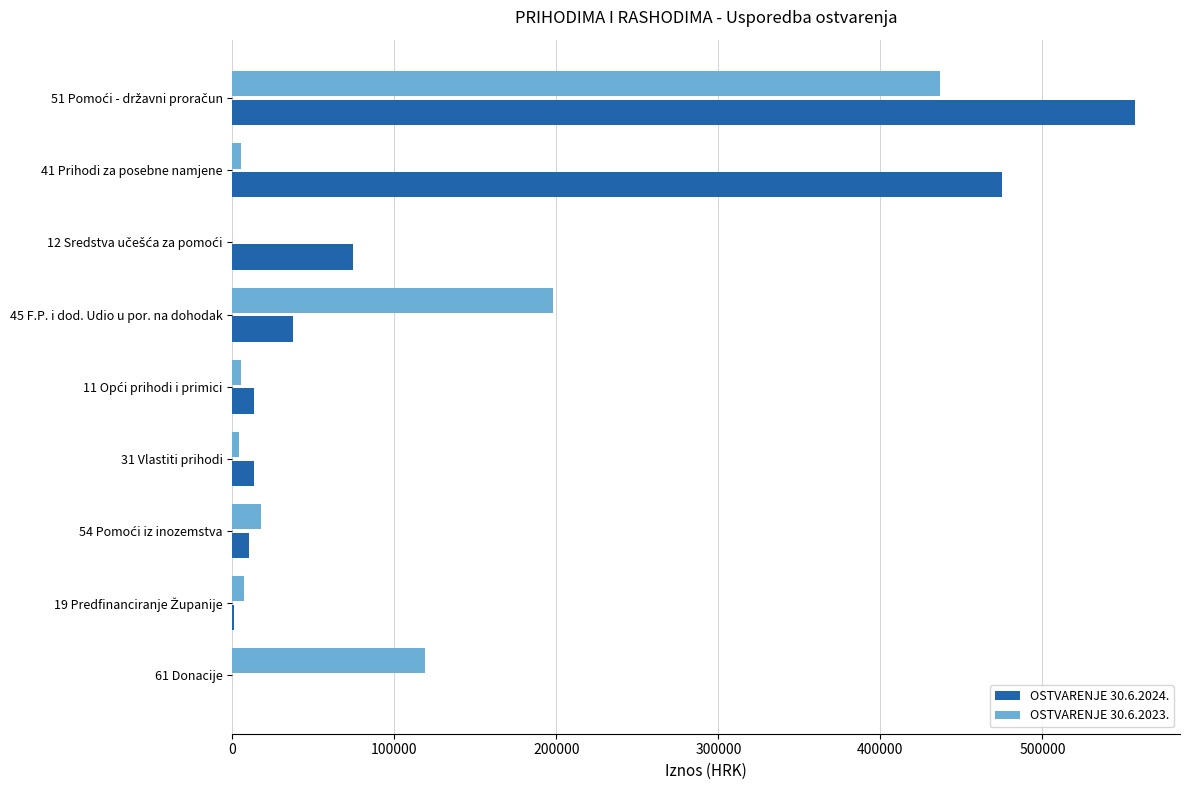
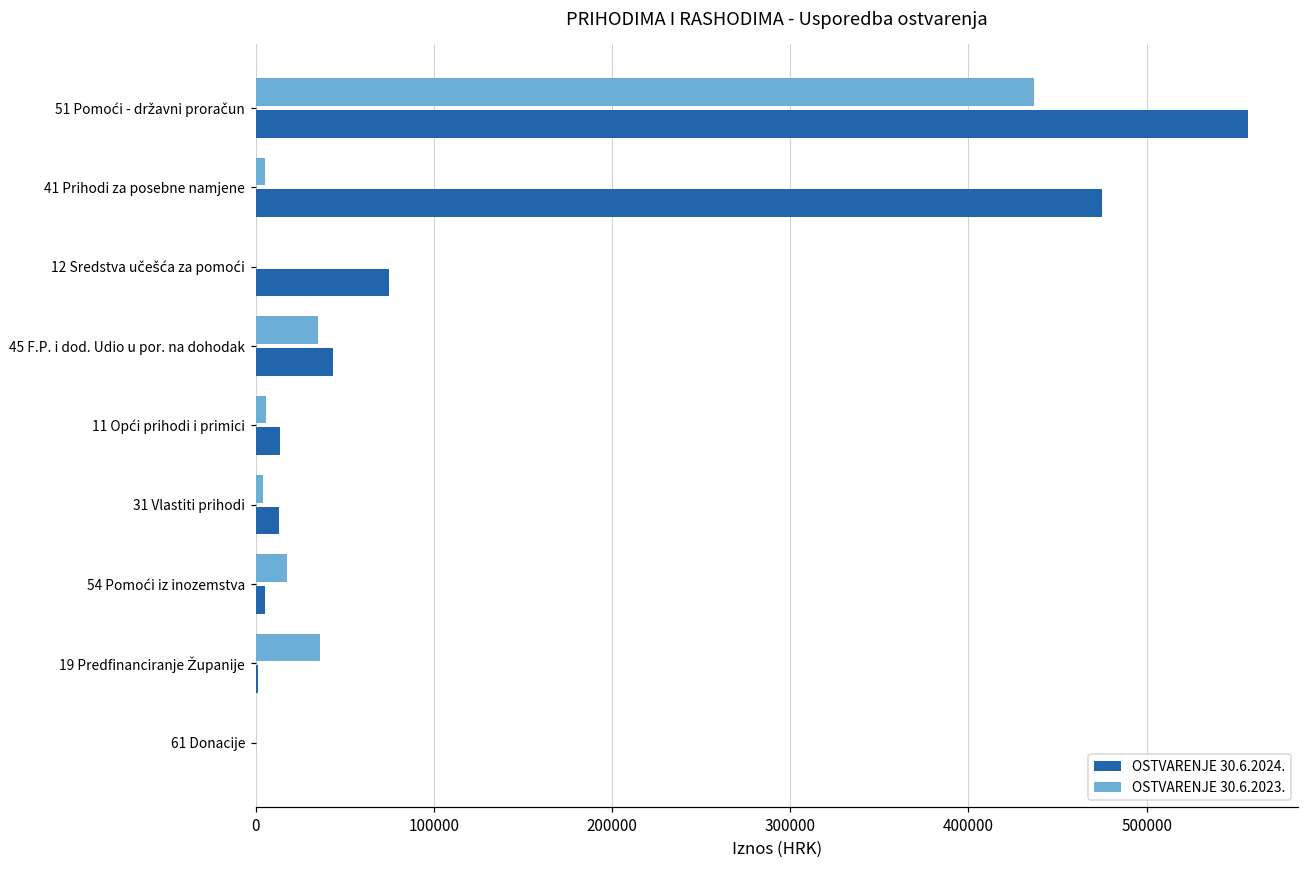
OSTVARENJE 30.6.2023., 45 F.P. i dod. Udio u por. na dohodak: 198000 -> 35000
OSTVARENJE 30.6.2024., 45 F.P. i dod. Udio u por. na dohodak: 37000 -> 43000
OSTVARENJE 30.6.2024., 54 Pomoći iz inozemstva: 10000 -> 5000
OSTVARENJE 30.6.2023., 19 Predfinanciranje Županije: 7000 -> 36000
OSTVARENJE 30.6.2023., 61 Donacije: 119000 -> 0
